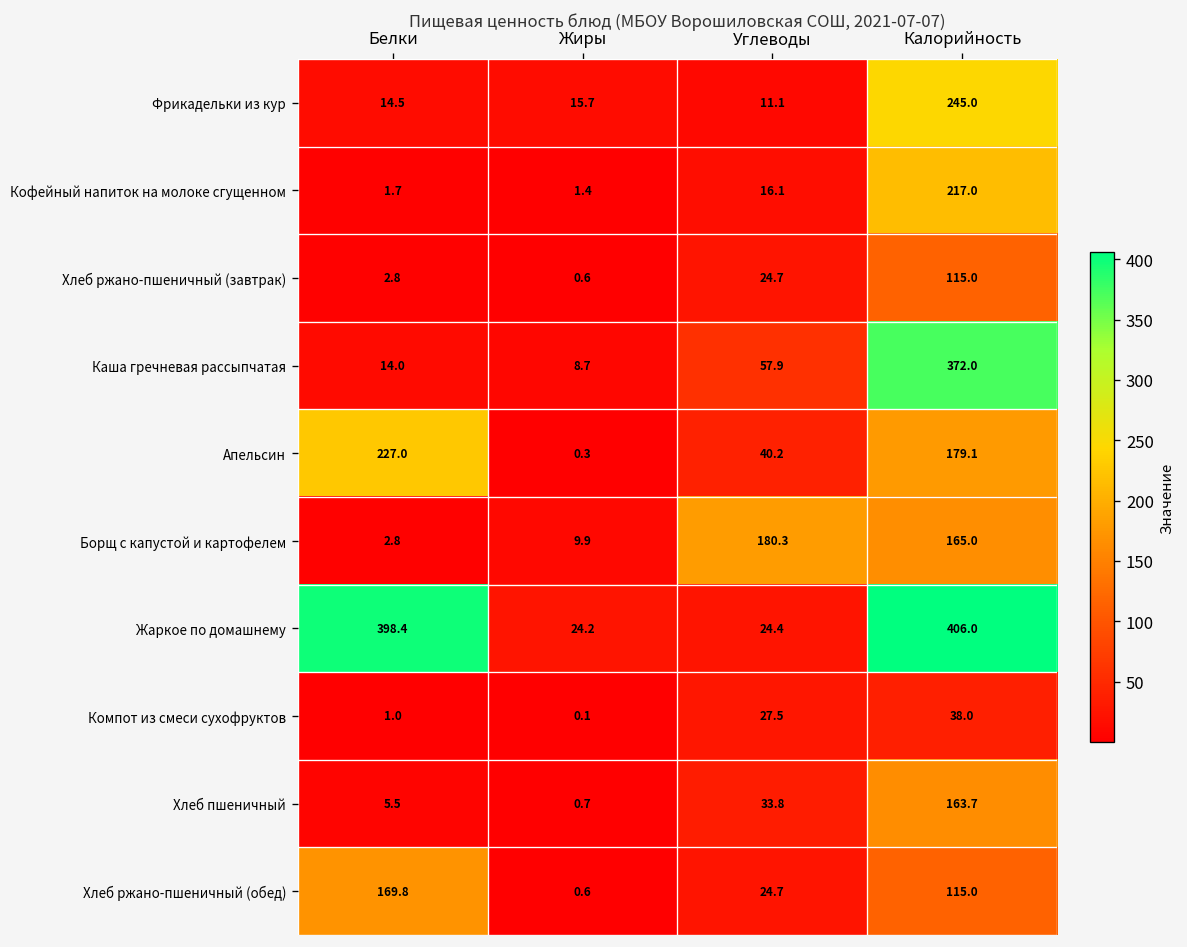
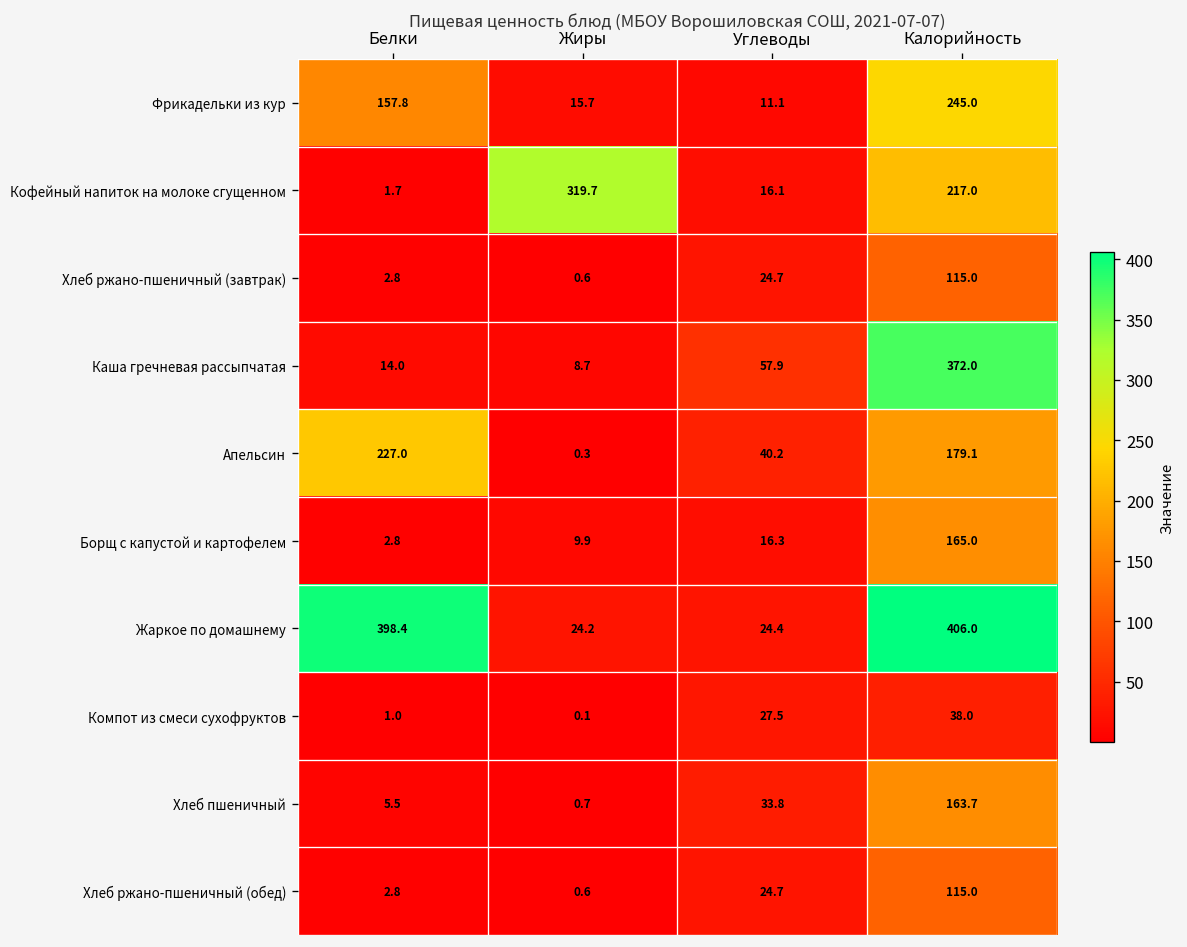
Фрикадельки из кур, Белки: 14.5 -> 157.8
Кофейный напиток на молоке сгущенном, Жиры: 1.4 -> 319.7
Борщ с капустой и картофелем, Углеводы: 180.3 -> 16.3
Хлеб ржано-пшеничный (обед), Белки: 169.8 -> 2.8
